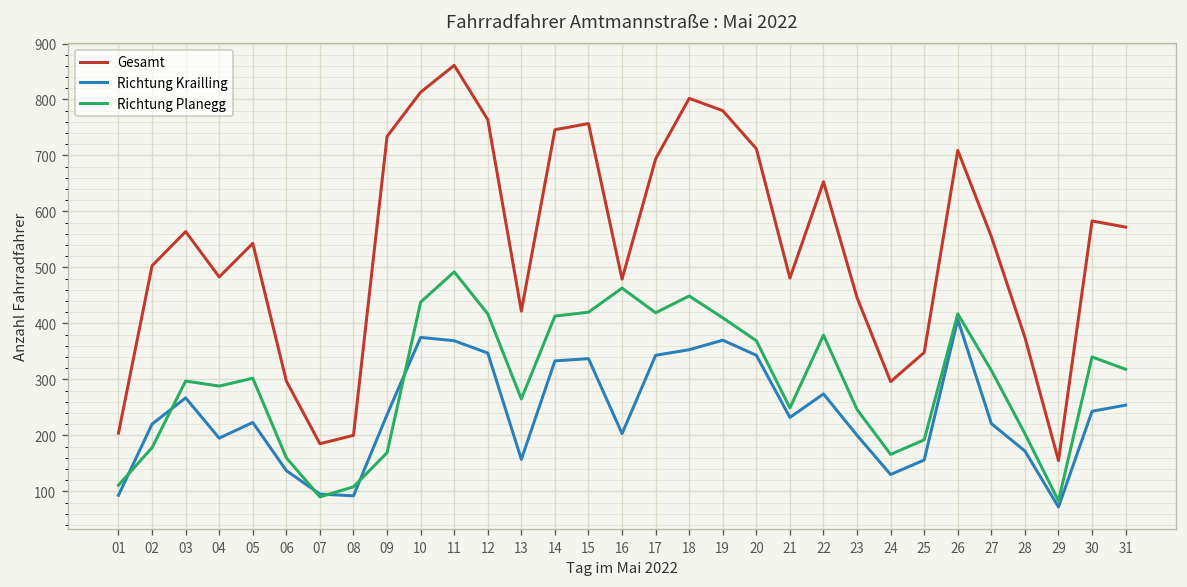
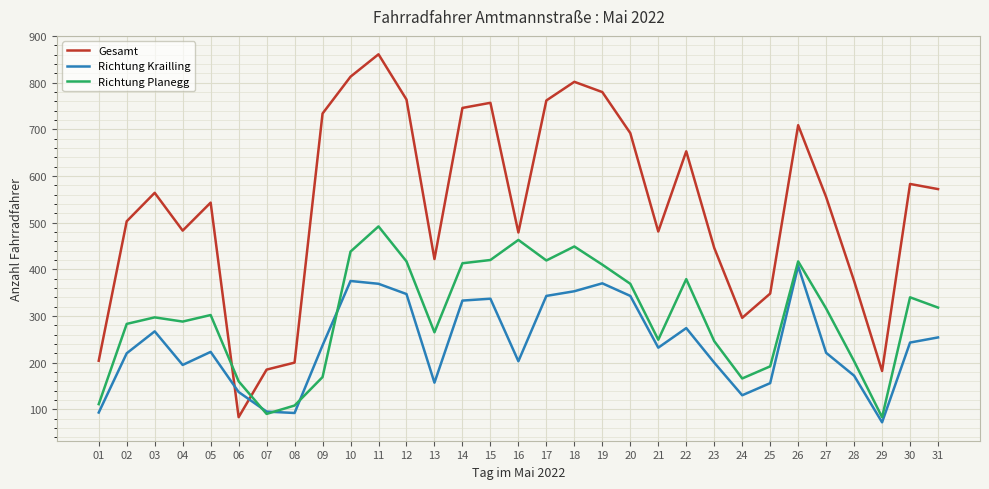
Richtung Planegg, 02: 180 -> 280
Gesamt, 06: 300 -> 80
Gesamt, 17: 690 -> 760
Gesamt, 20: 710 -> 690
Gesamt, 29: 160 -> 180
